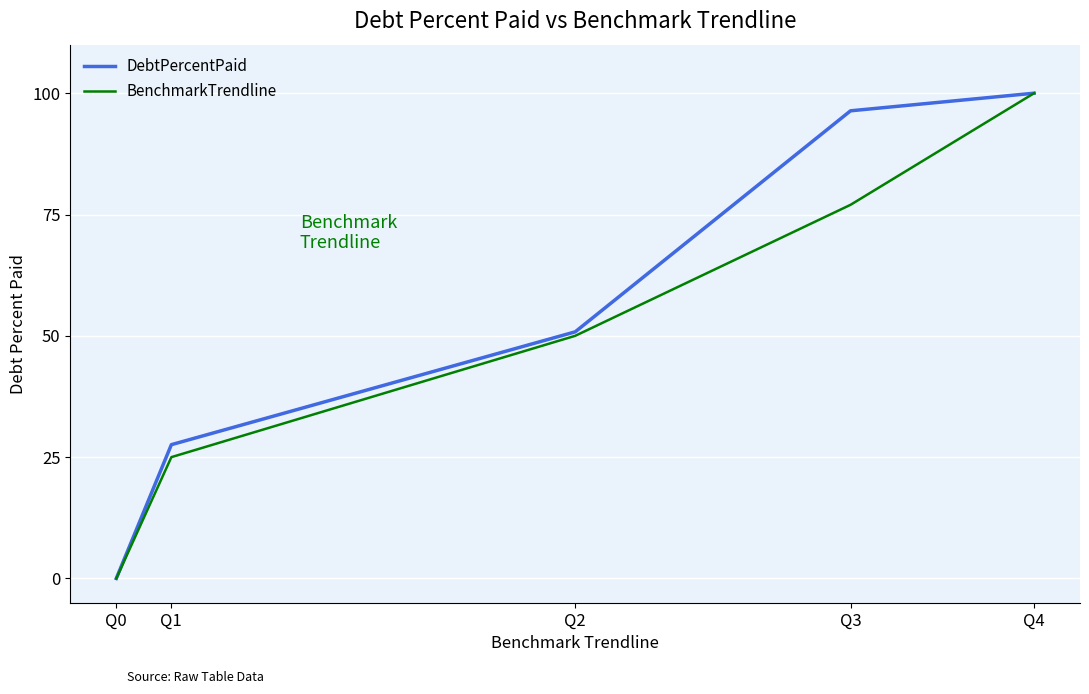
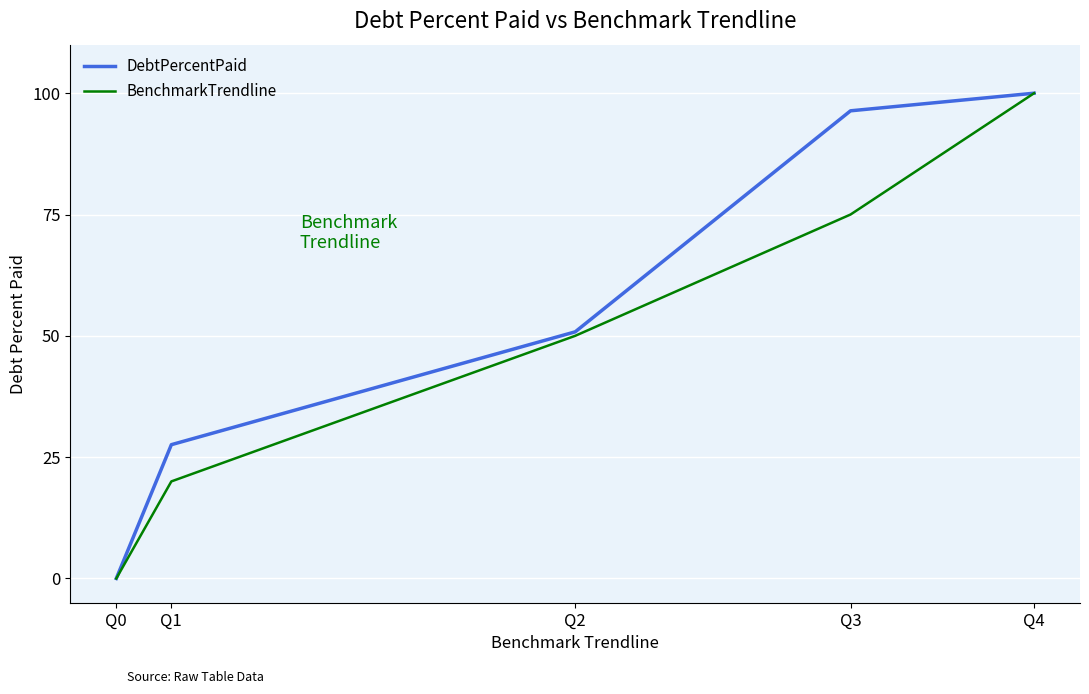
BenchmarkTrendline, Q1: 25 -> 20
BenchmarkTrendline, Q3: 77 -> 75
